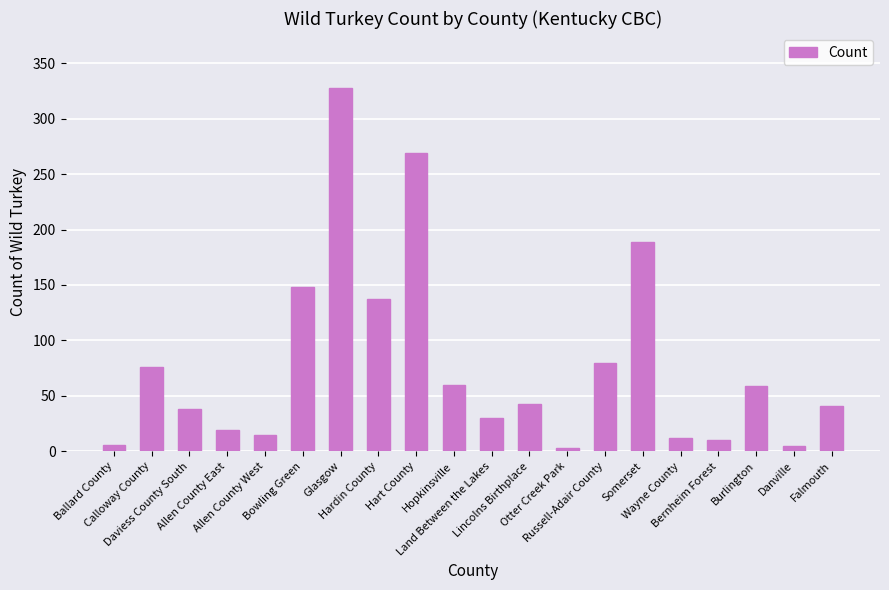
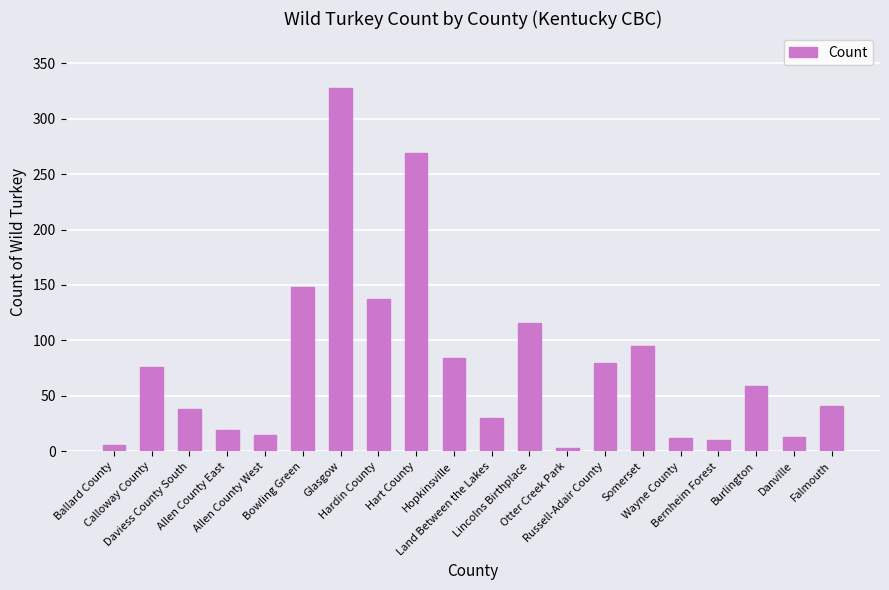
Hopkinsville: 60 -> 84
Lincolns Birthplace: 43 -> 116
Somerset: 189 -> 95
Danville: 5 -> 13
